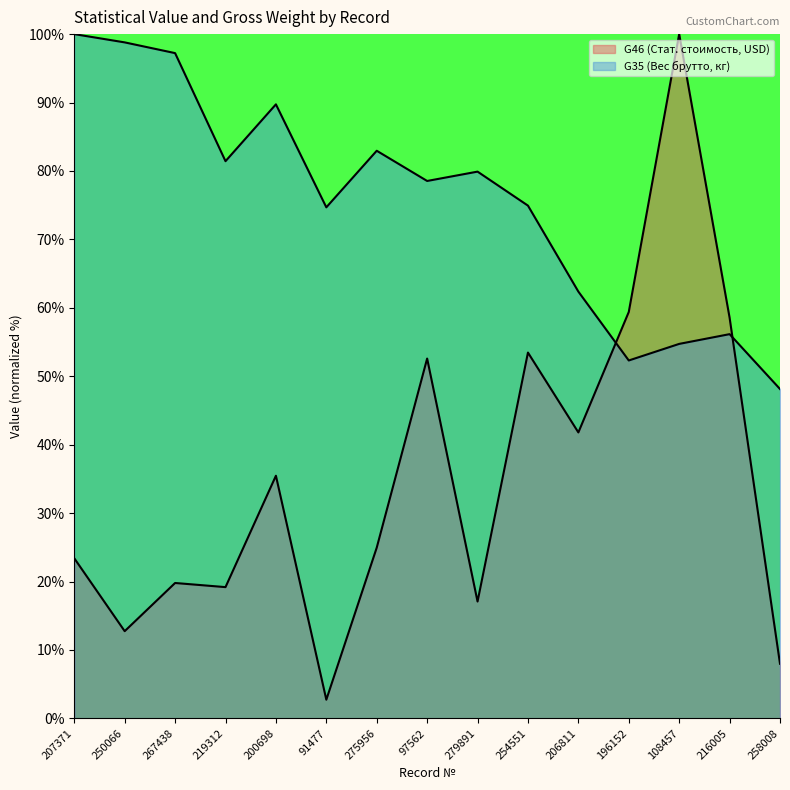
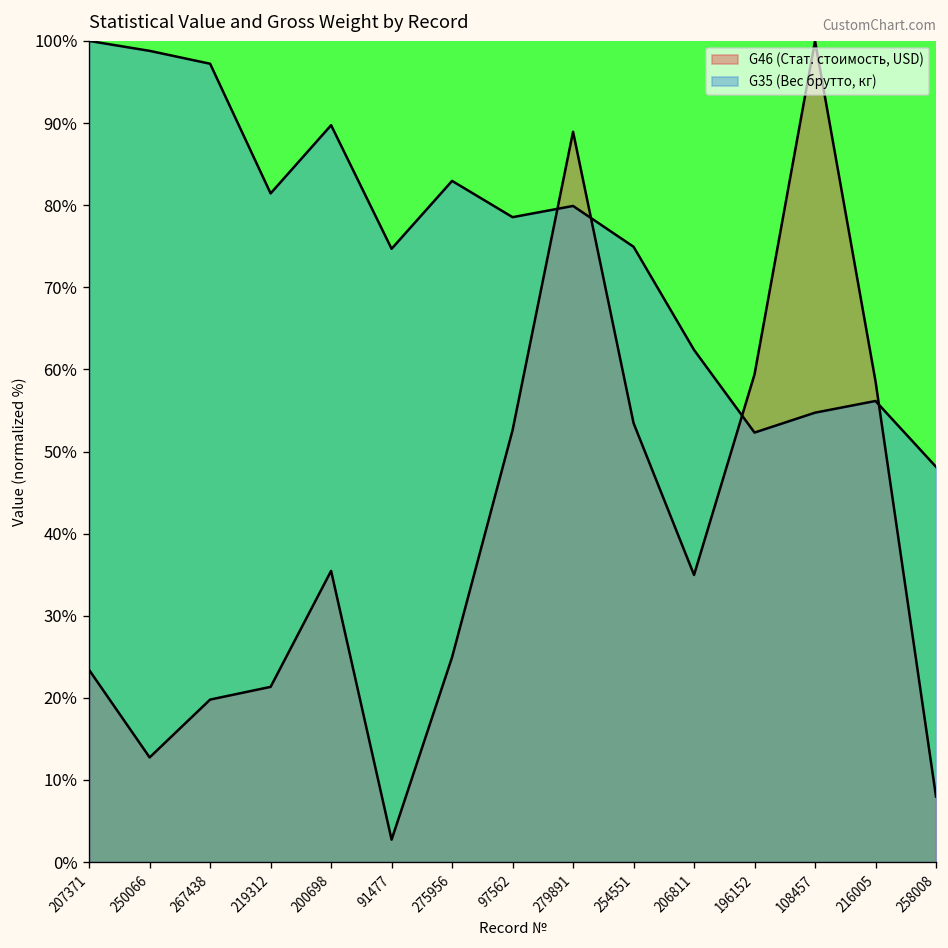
G46 (Стат. стоимость, USD), 219312: 19% -> 21%
G46 (Стат. стоимость, USD), 279891: 17% -> 89%
G46 (Стат. стоимость, USD), 206811: 42% -> 35%
